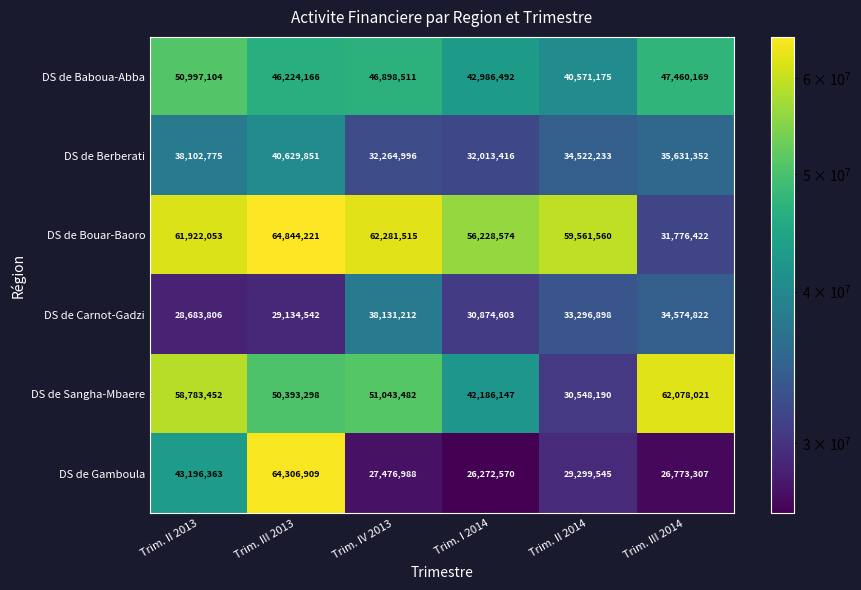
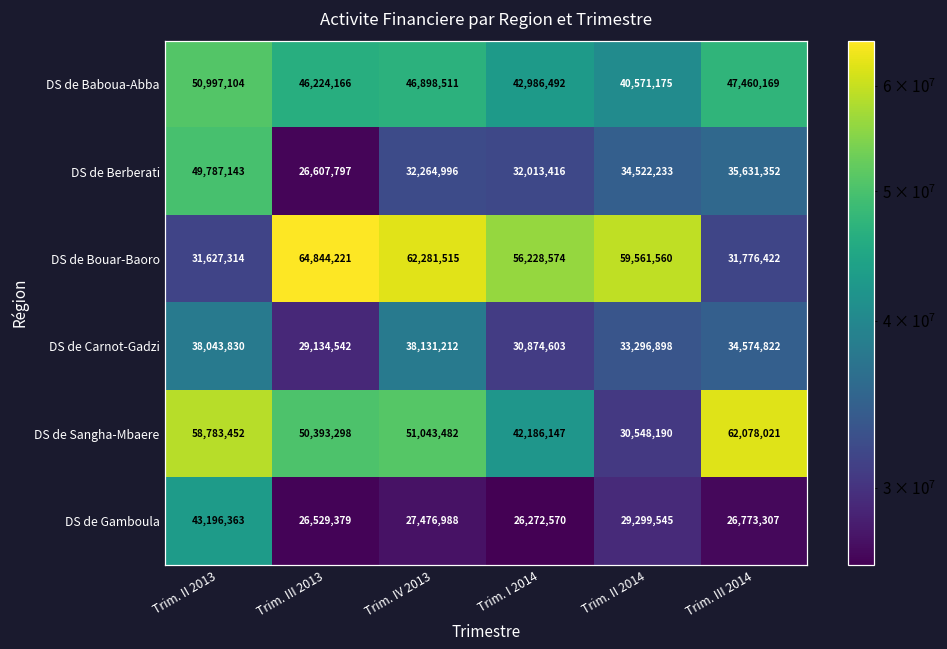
DS de Berberati, Trim. II 2013: 38,102,775 -> 49,787,143
DS de Berberati, Trim. III 2013: 40,629,851 -> 26,607,797
DS de Bouar-Baoro, Trim. II 2013: 61,922,053 -> 31,627,314
DS de Carnot-Gadzi, Trim. II 2013: 28,683,806 -> 38,043,830
DS de Gamboula, Trim. III 2013: 64,306,909 -> 26,529,379
